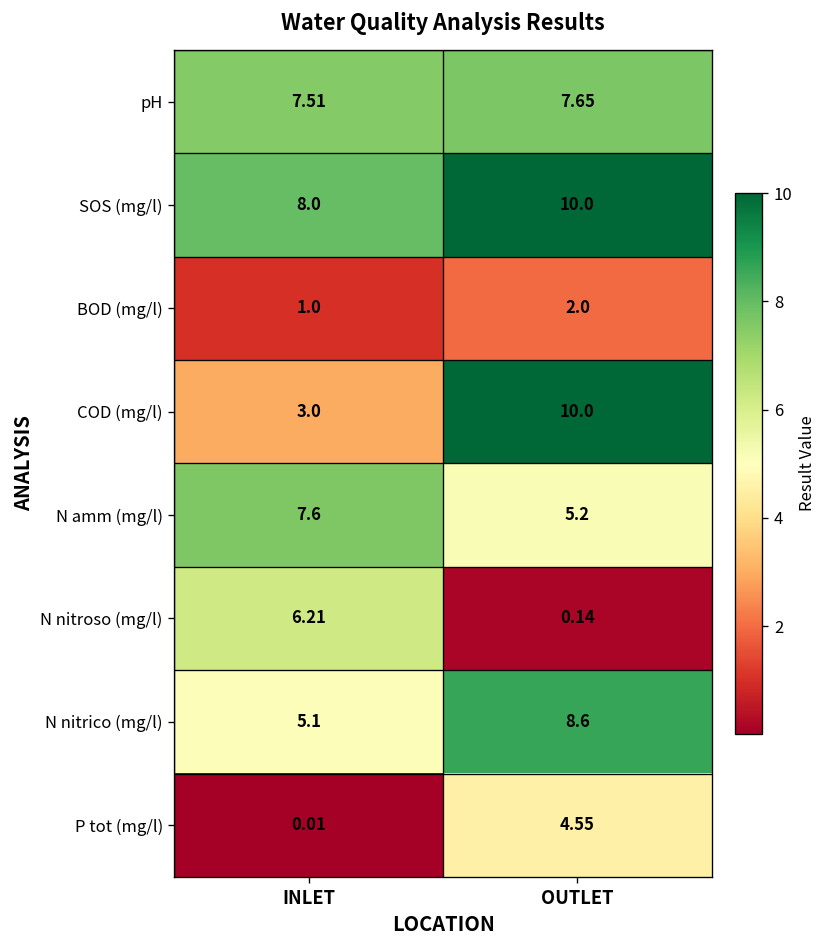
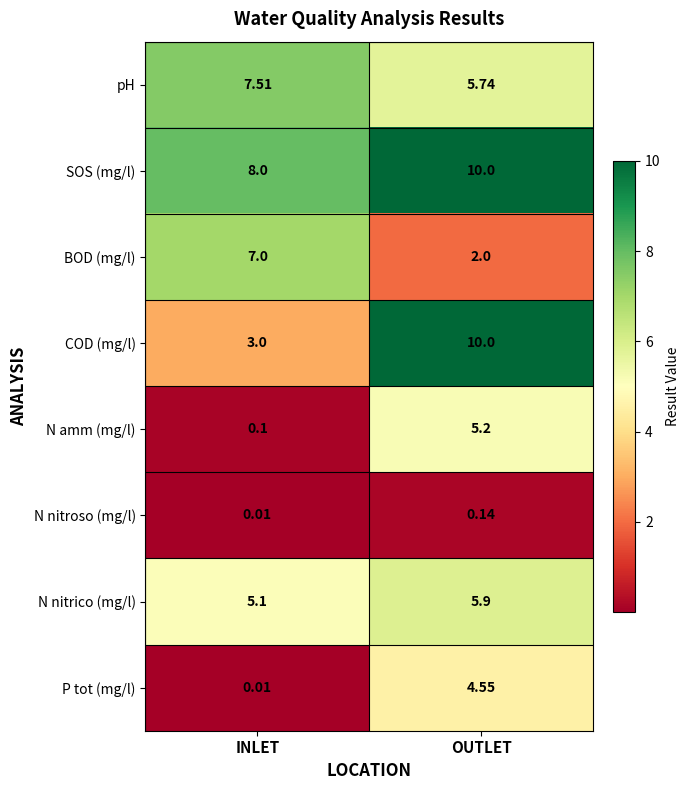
pH, OUTLET: 7.65 -> 5.74
BOD (mg/l), INLET: 1.0 -> 7.0
N amm (mg/l), INLET: 7.6 -> 0.1
N nitroso (mg/l), INLET: 6.21 -> 0.01
N nitrico (mg/l), OUTLET: 8.6 -> 5.9
